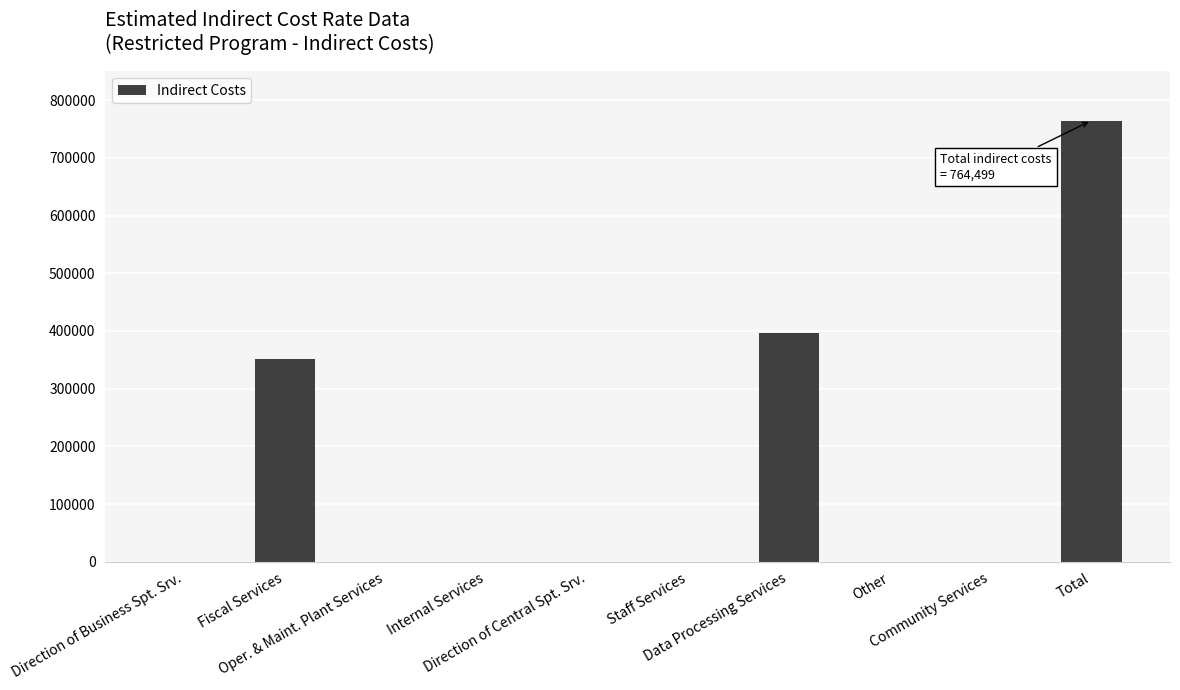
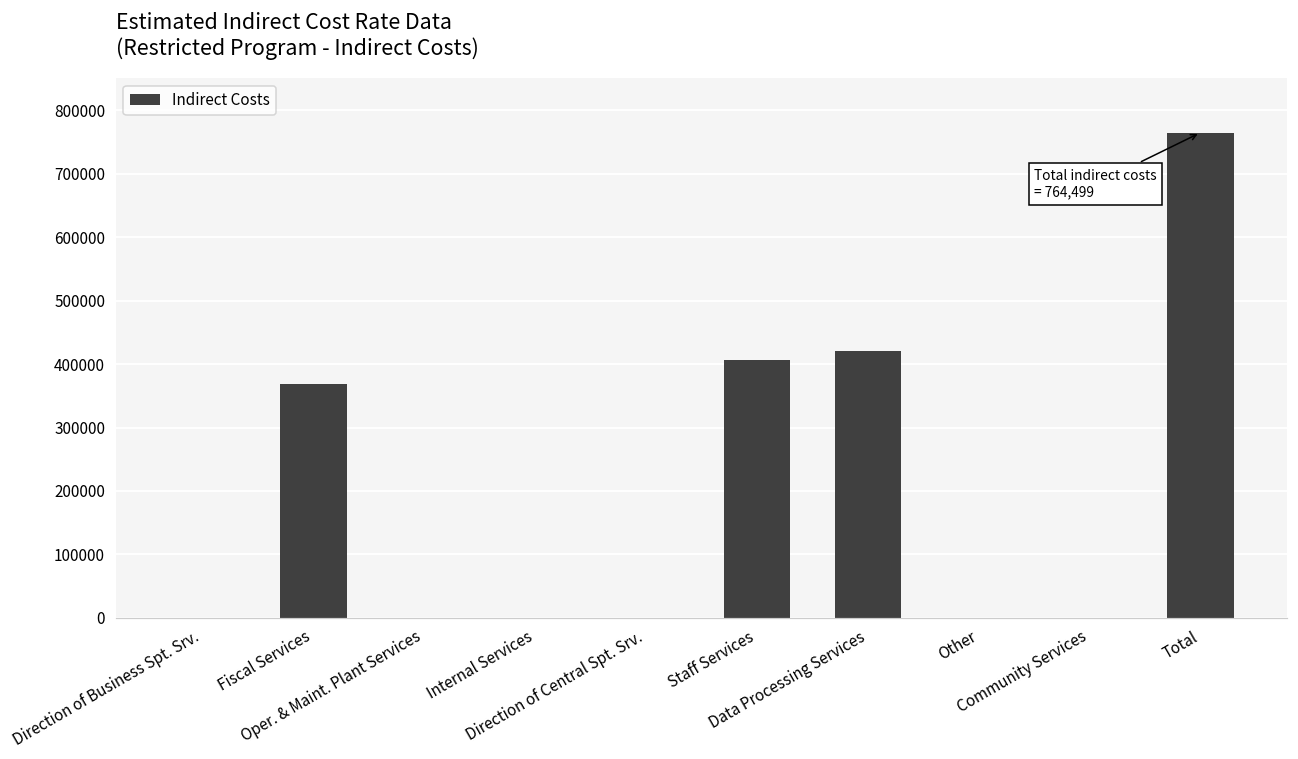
Fiscal Services: 350000 -> 370000
Staff Services: 0 -> 410000
Data Processing Services: 400000 -> 420000
